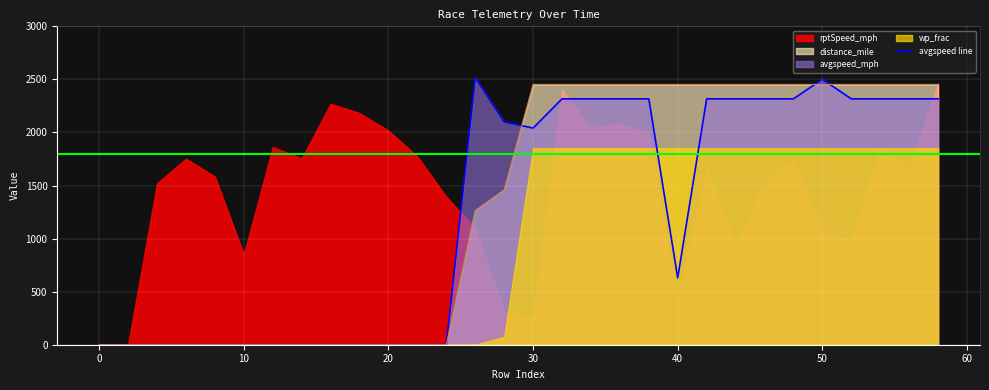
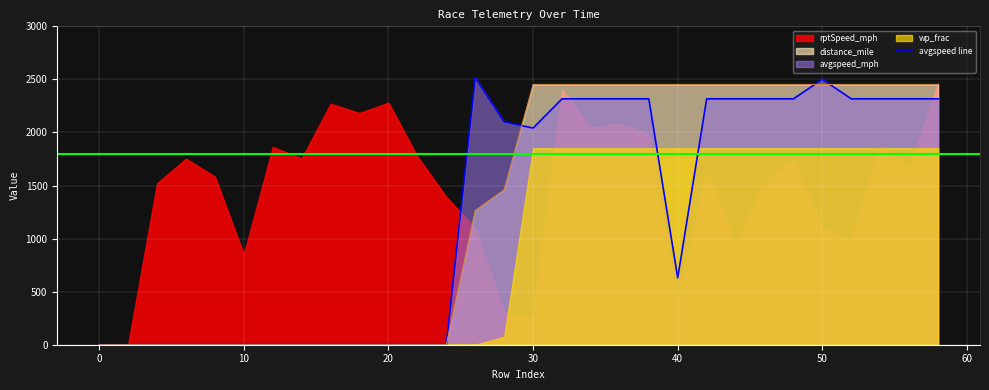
rptSpeed_mph, 20: 2020 -> 2280
